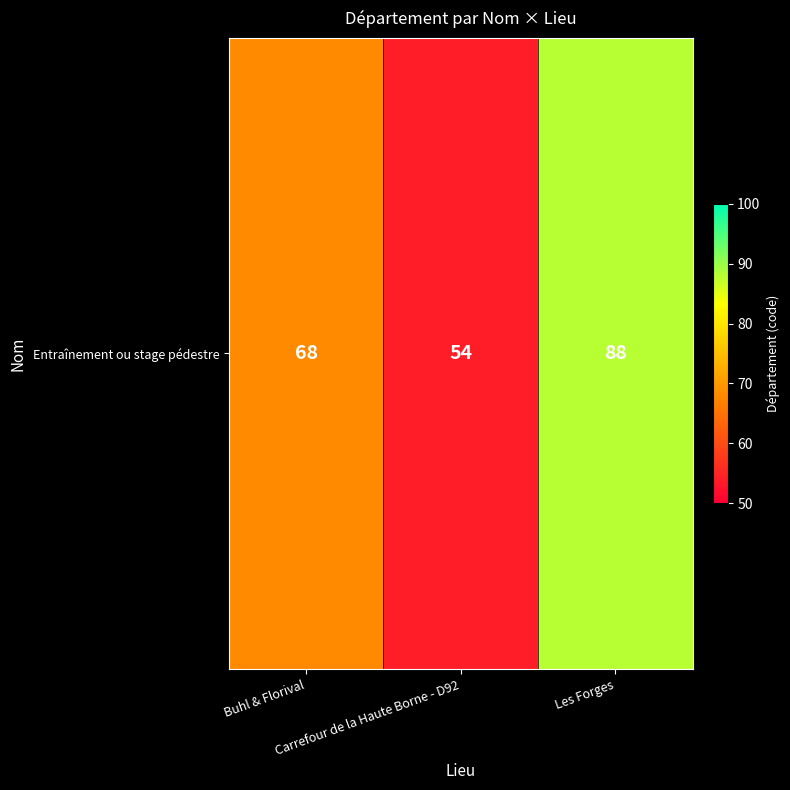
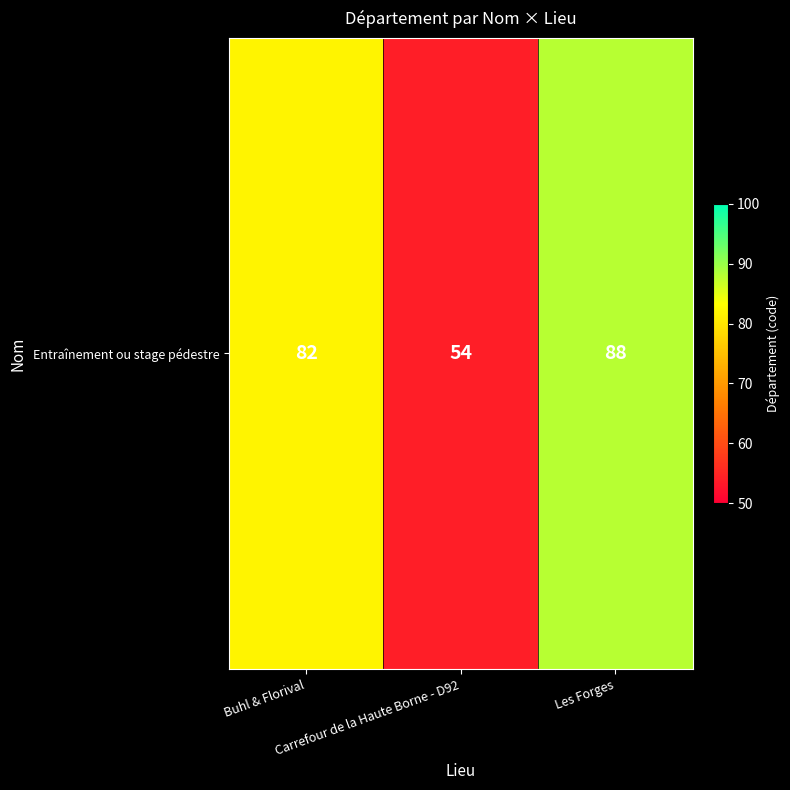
Entraînement ou stage pédestre, Buhl & Florival: 68 -> 82
